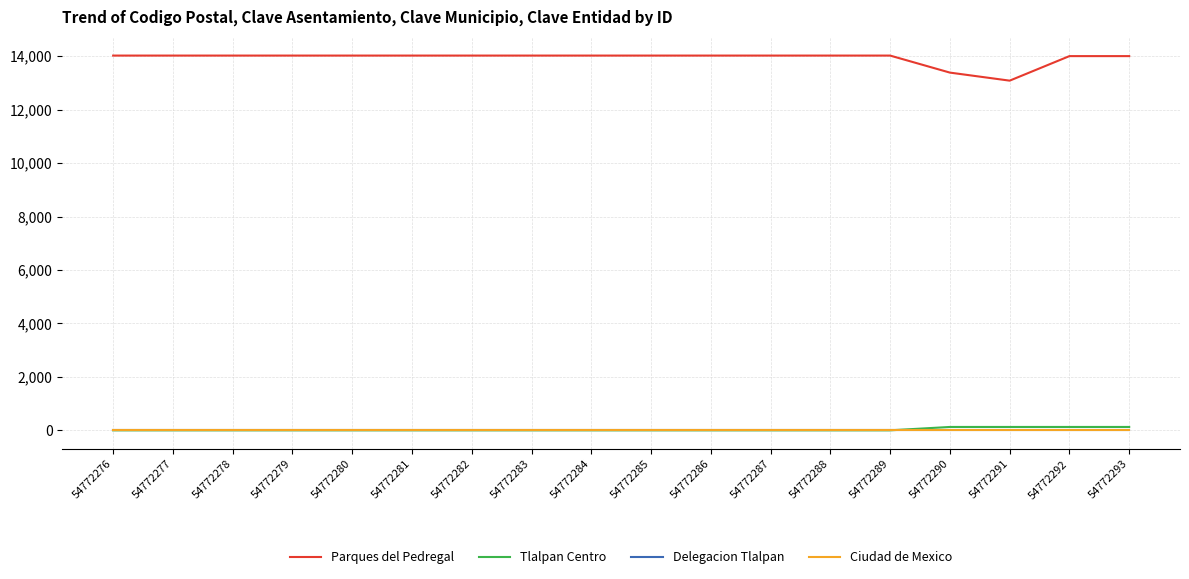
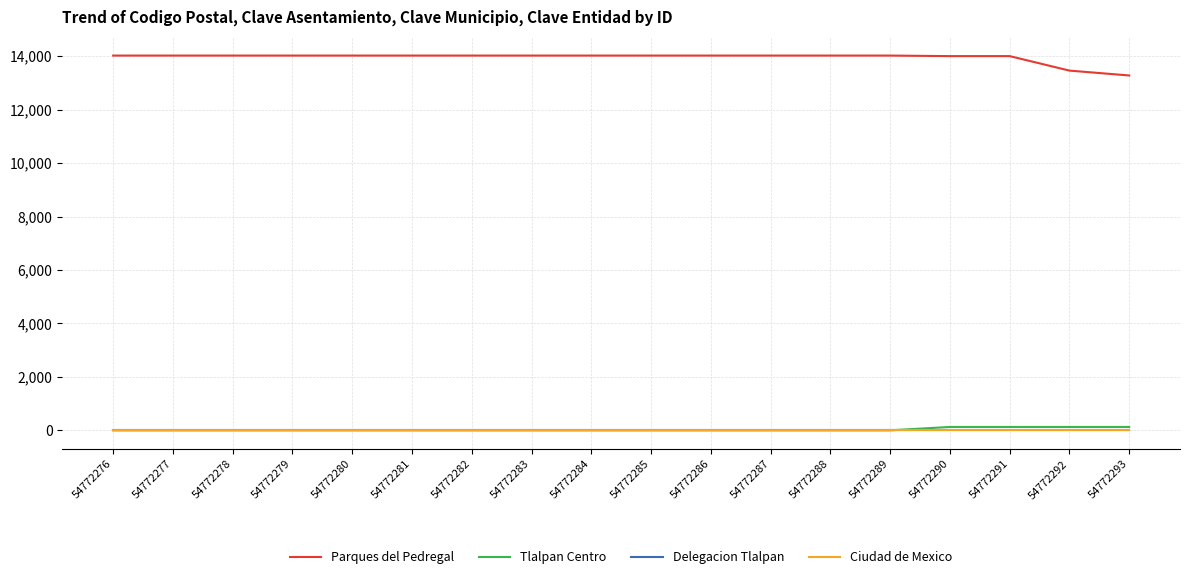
Parques del Pedregal, 54772290: 13,400 -> 14,000
Parques del Pedregal, 54772291: 13,100 -> 14,000
Parques del Pedregal, 54772292: 14,000 -> 13,500
Parques del Pedregal, 54772293: 14,000 -> 13,300
